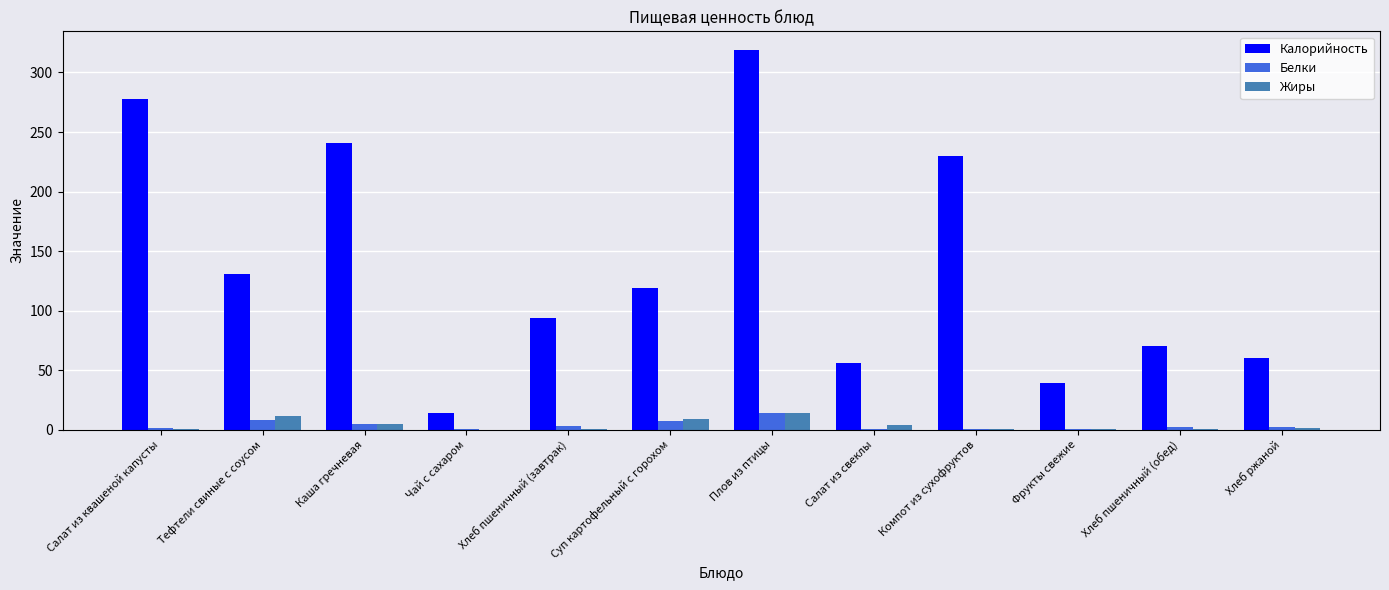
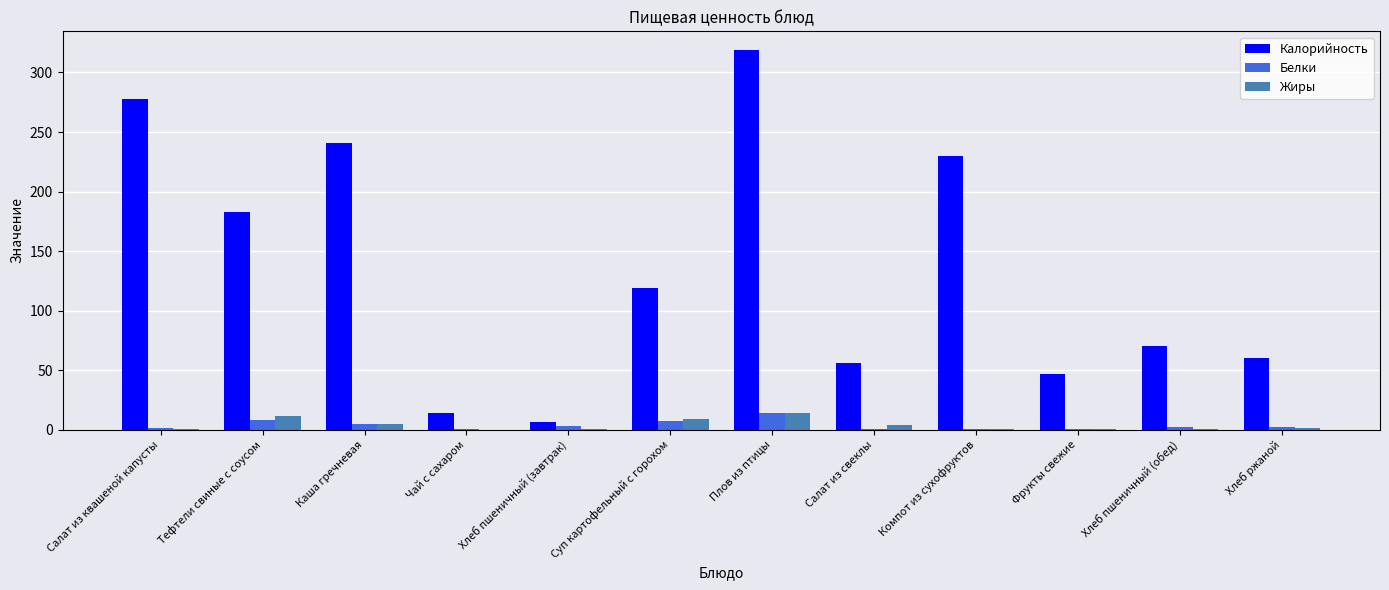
Калорийность, Тефтели свиные с соусом: 130 -> 182
Калорийность, Хлеб пшеничный (завтрак): 94 -> 6
Калорийность, Фрукты свежие: 39 -> 47
